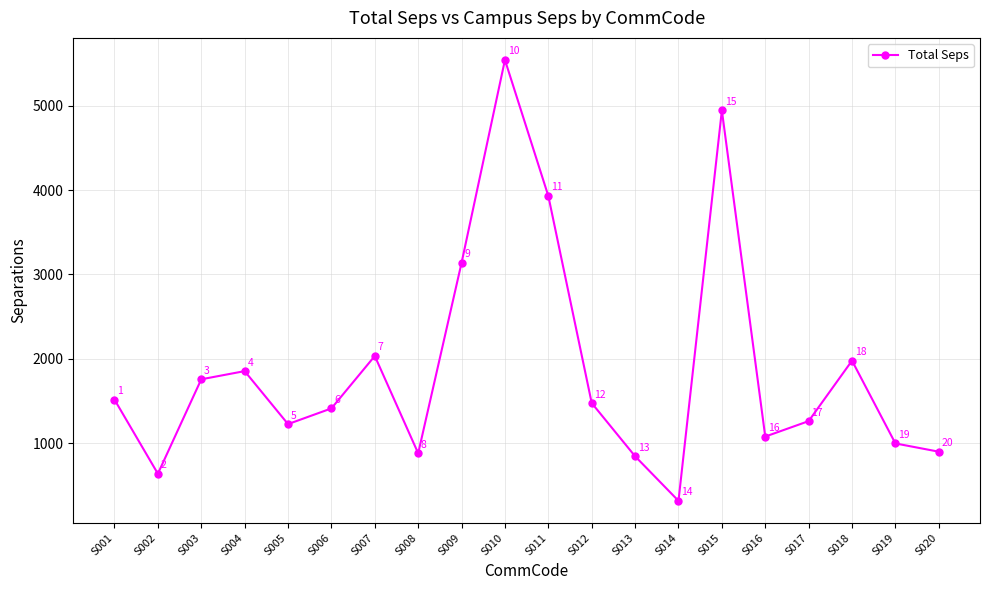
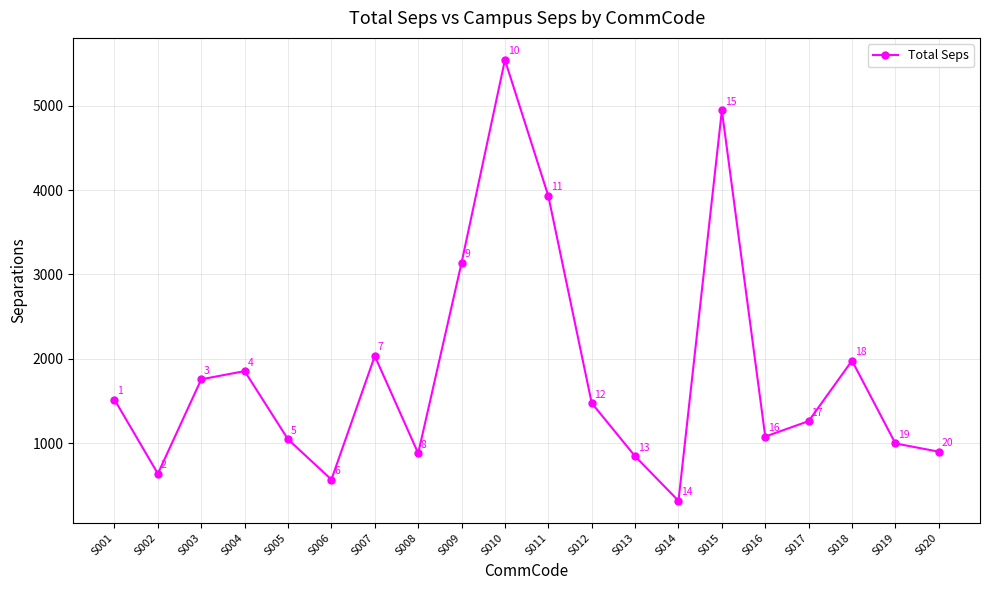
S005: 1200 -> 1000
S006: 1400 -> 600
